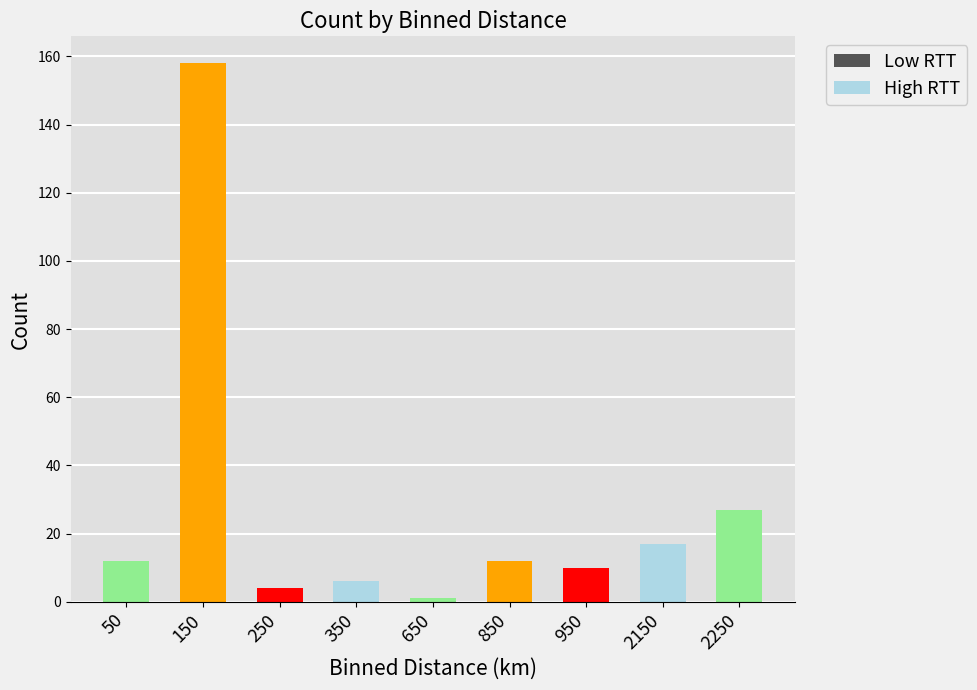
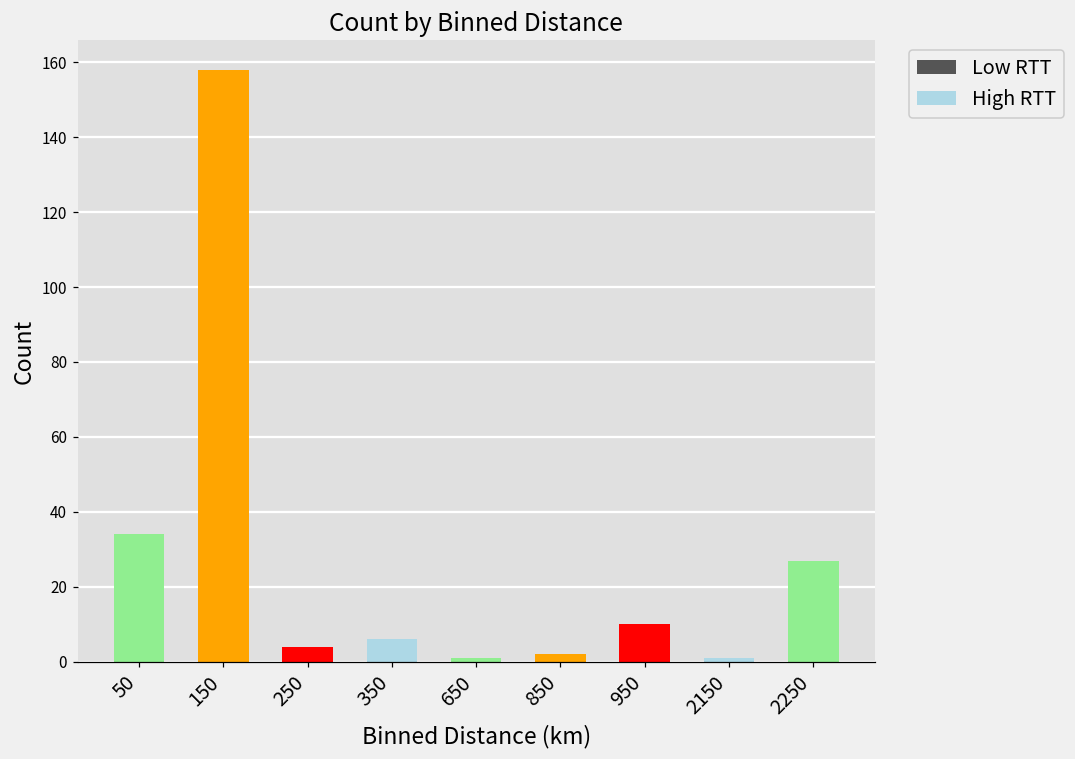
50: 12 -> 34
850: 12 -> 2
2150: 17 -> 1
